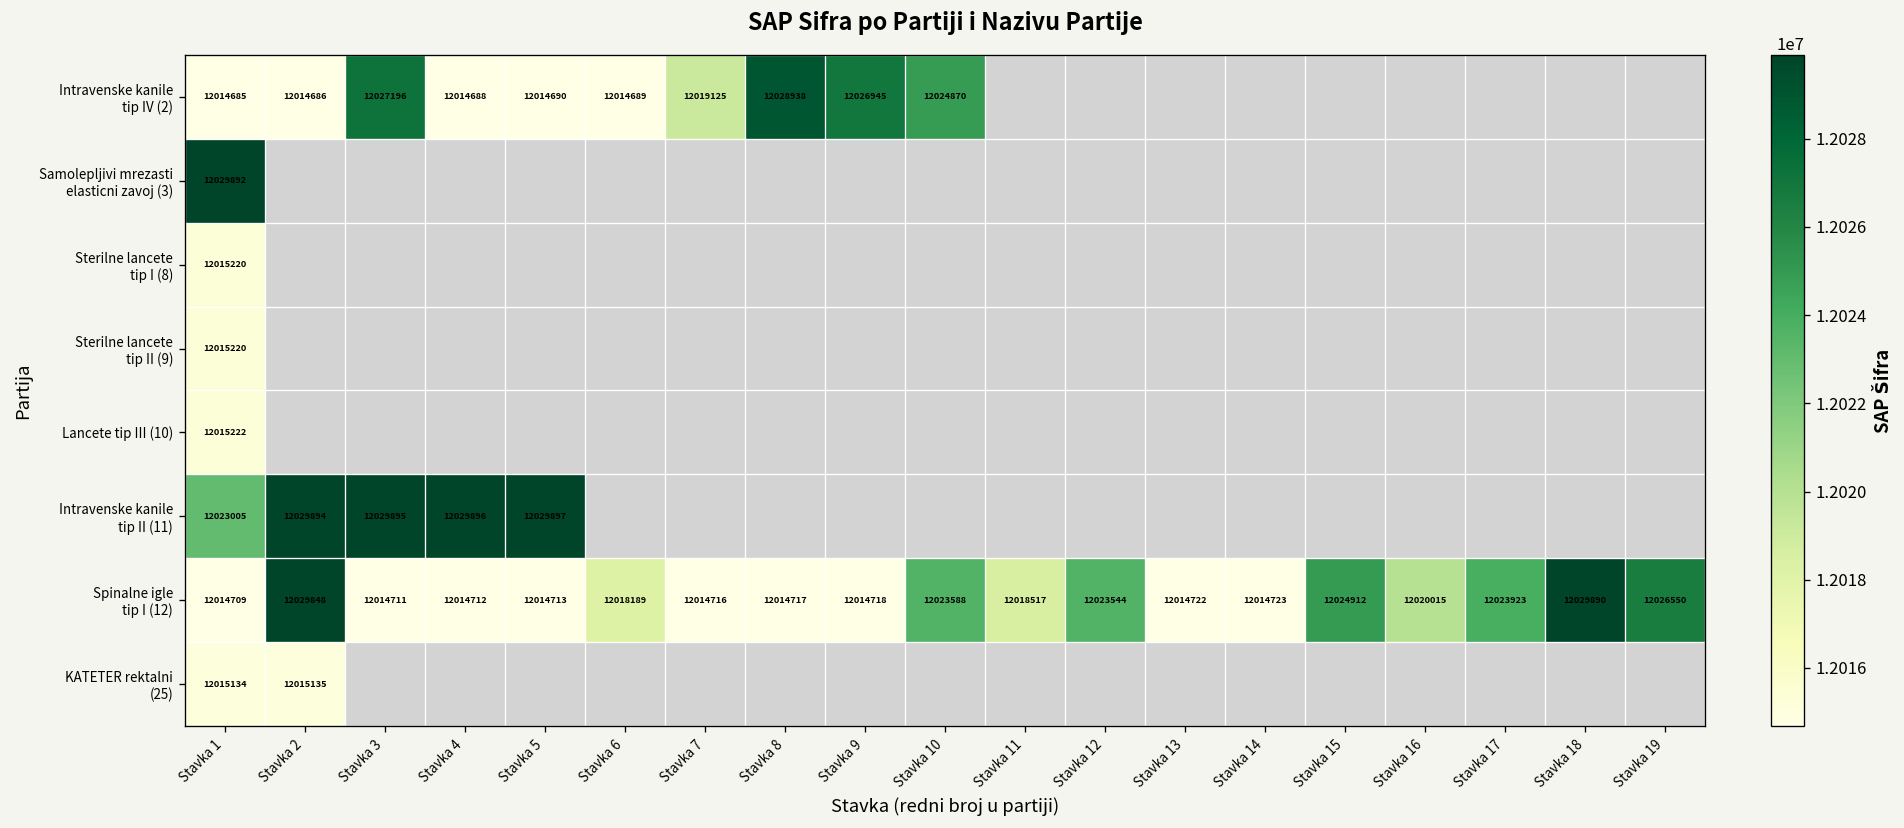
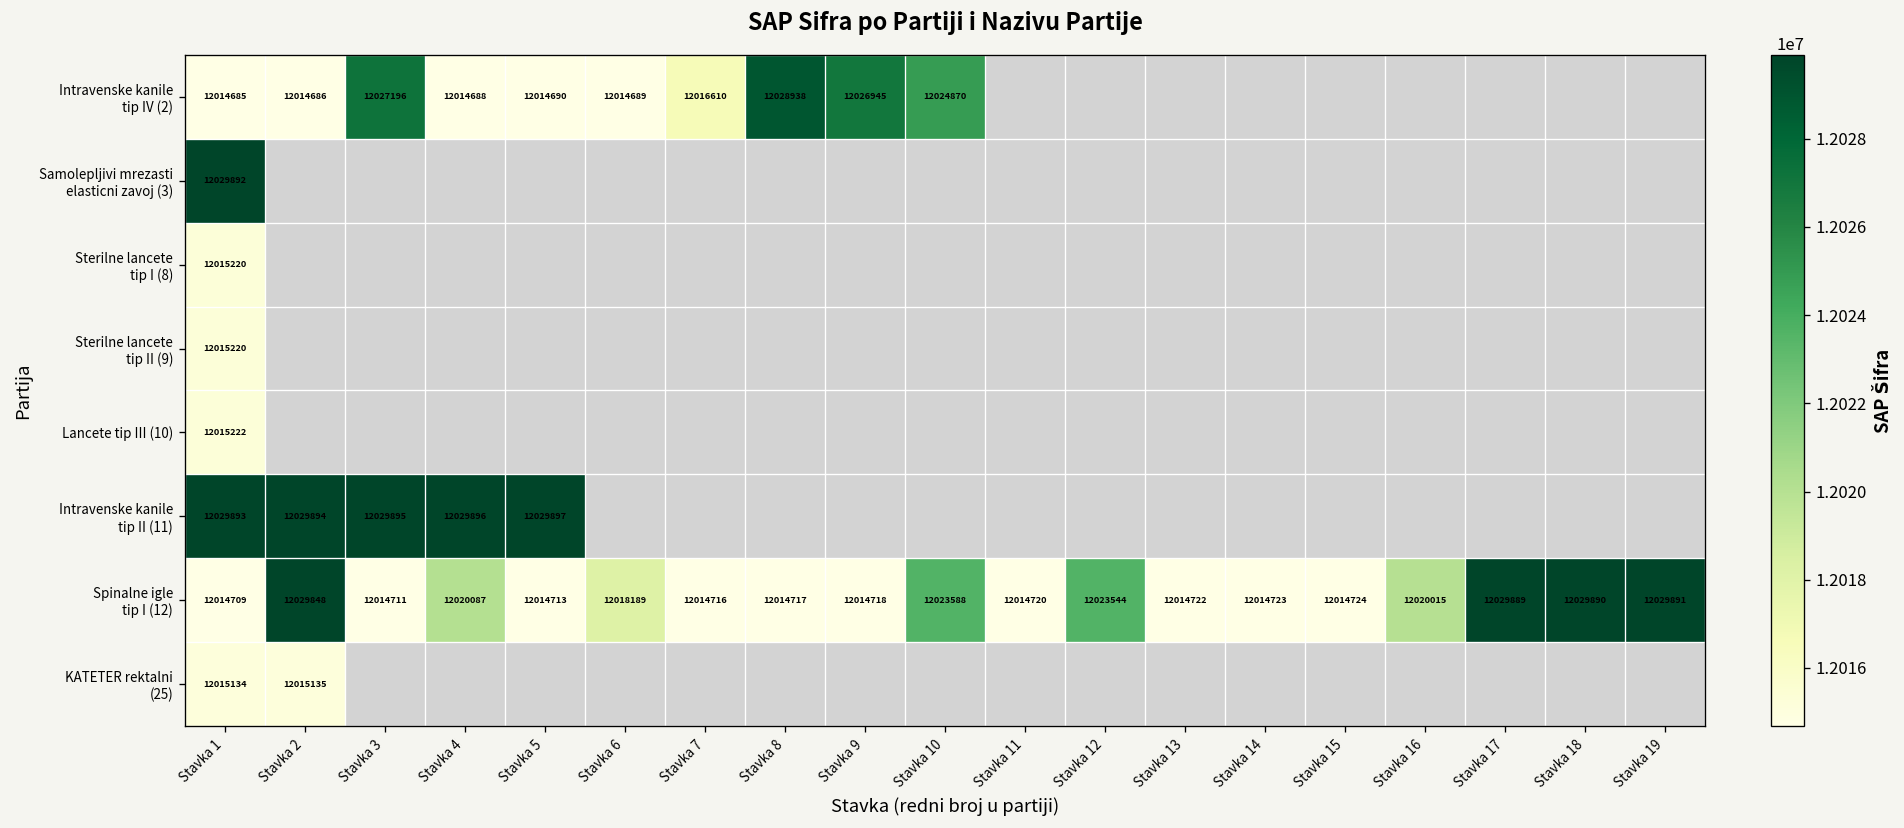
Intravenske kanile tip IV (2), Stavka 7: 12019125 -> 12016610
Intravenske kanile tip II (11), Stavka 1: 12023005 -> 12029893
Spinalne igle tip I (12), Stavka 4: 12014712 -> 12020087
Spinalne igle tip I (12), Stavka 11: 12018517 -> 12014720
Spinalne igle tip I (12), Stavka 15: 12024912 -> 12014724
Spinalne igle tip I (12), Stavka 17: 12023923 -> 12029889
Spinalne igle tip I (12), Stavka 19: 12026550 -> 12029891
